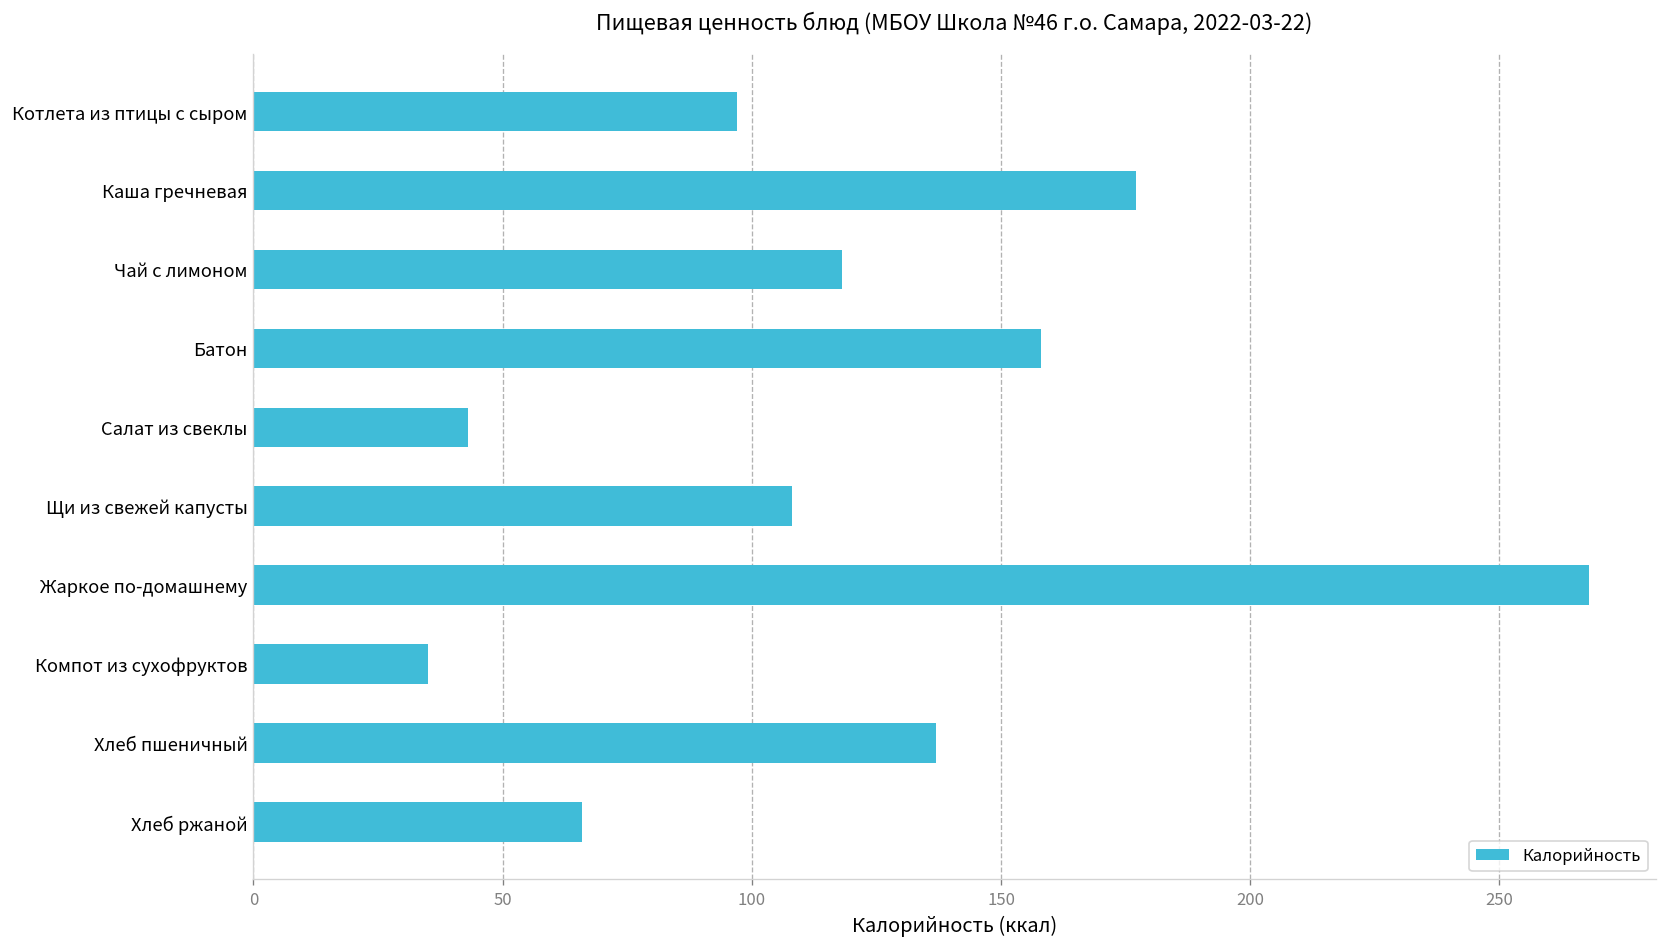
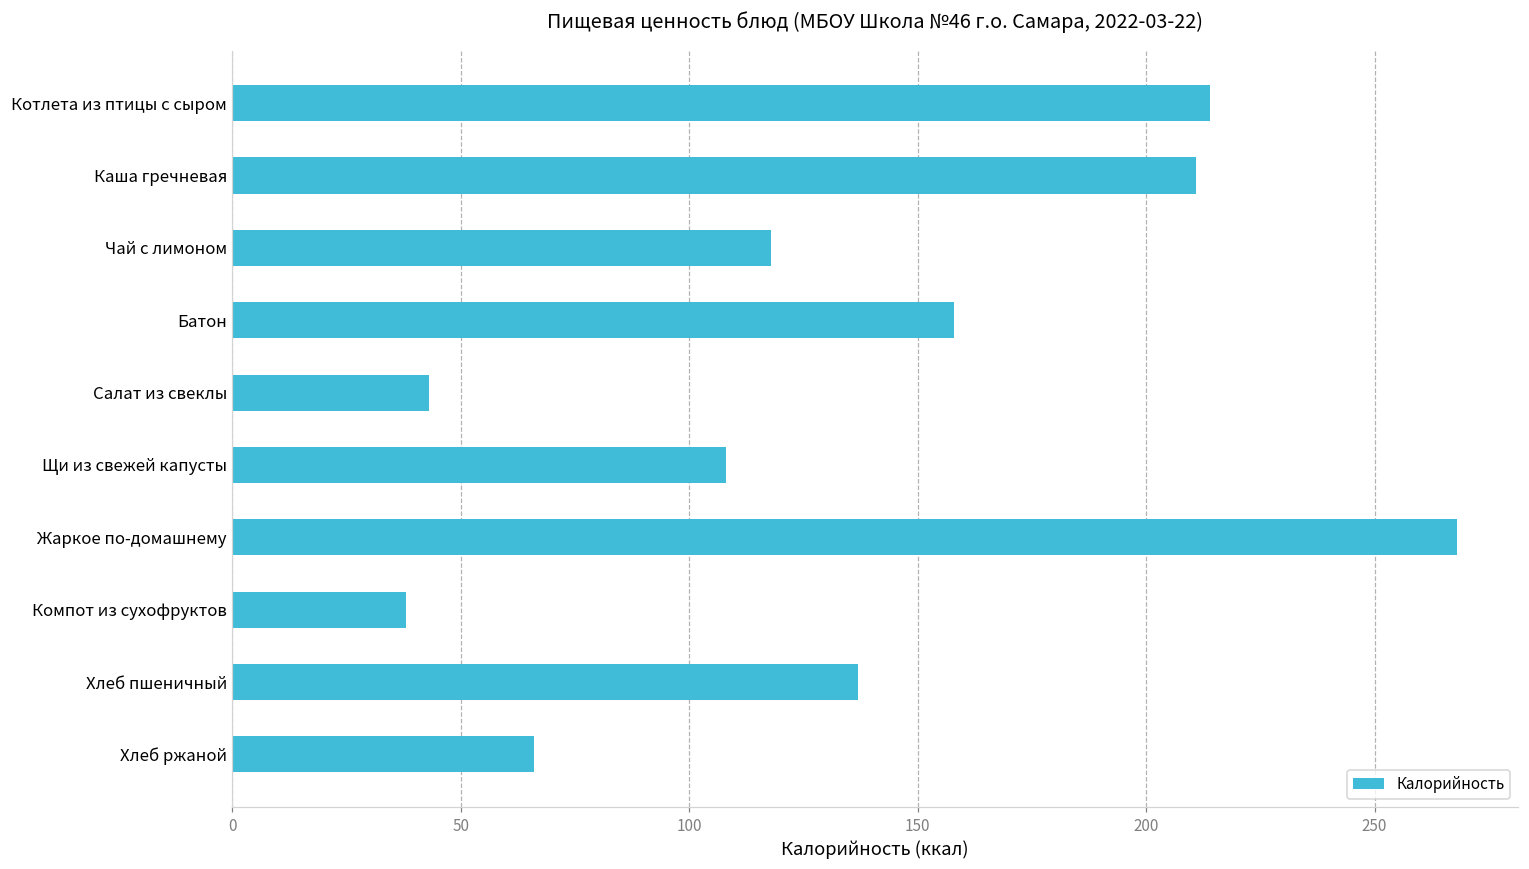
Котлета из птицы с сыром: 97 -> 214
Каша гречневая: 177 -> 211
Компот из сухофруктов: 35 -> 38
